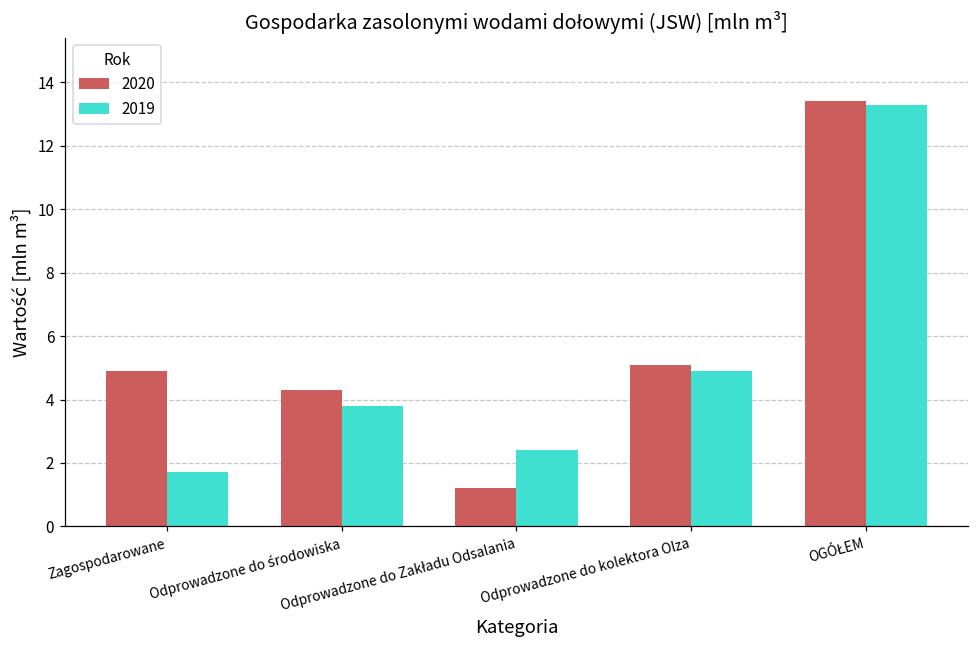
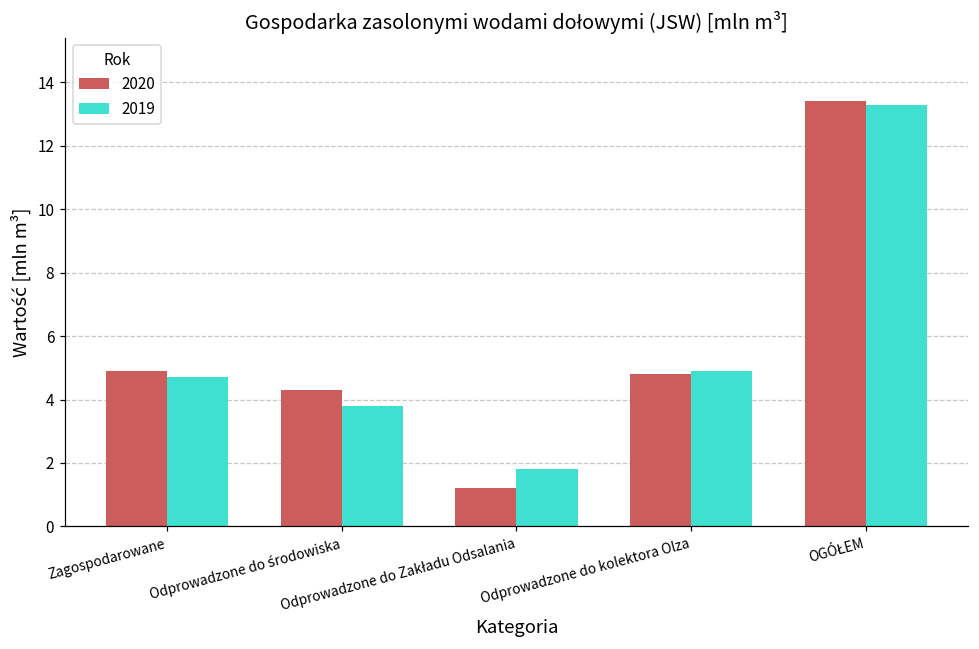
2019, Zagospodarowane: 1.7 -> 4.7
2019, Odprowadzone do Zakładu Odsalania: 2.4 -> 1.8
2020, Odprowadzone do kolektora Olza: 5.1 -> 4.8
